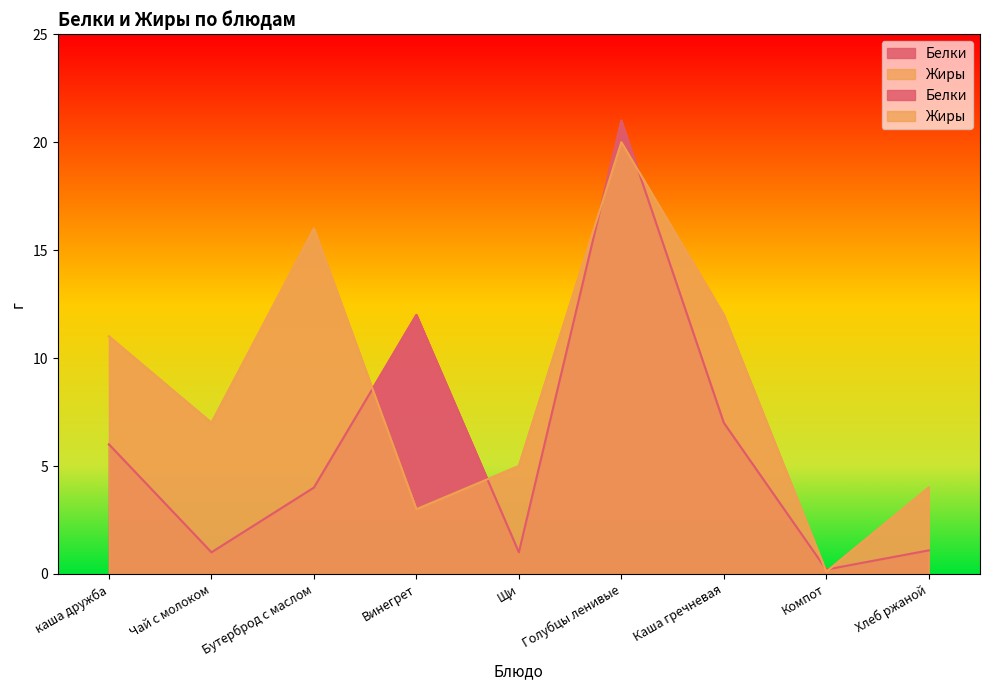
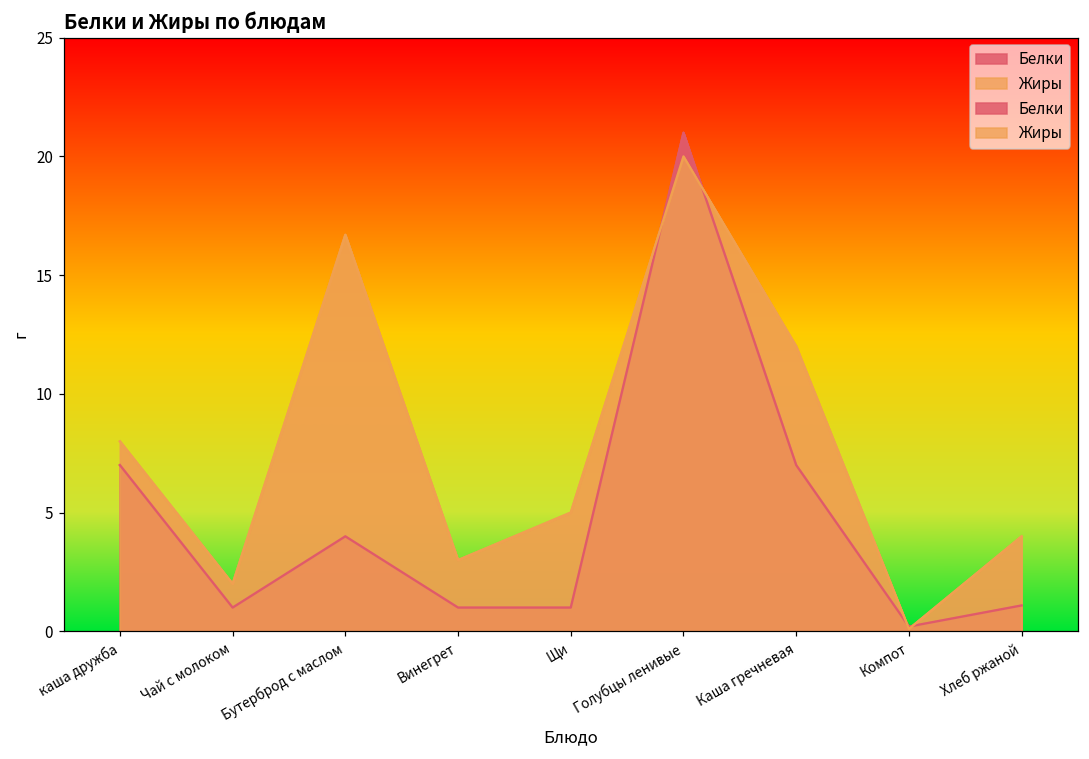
Белки, каша дружба: 6 -> 7
Жиры, каша дружба: 11 -> 8
Жиры, Чай с молоком: 7 -> 2
Жиры, Бутерброд с маслом: 16.0 -> 16.7
Белки, Винегрет: 12 -> 1
